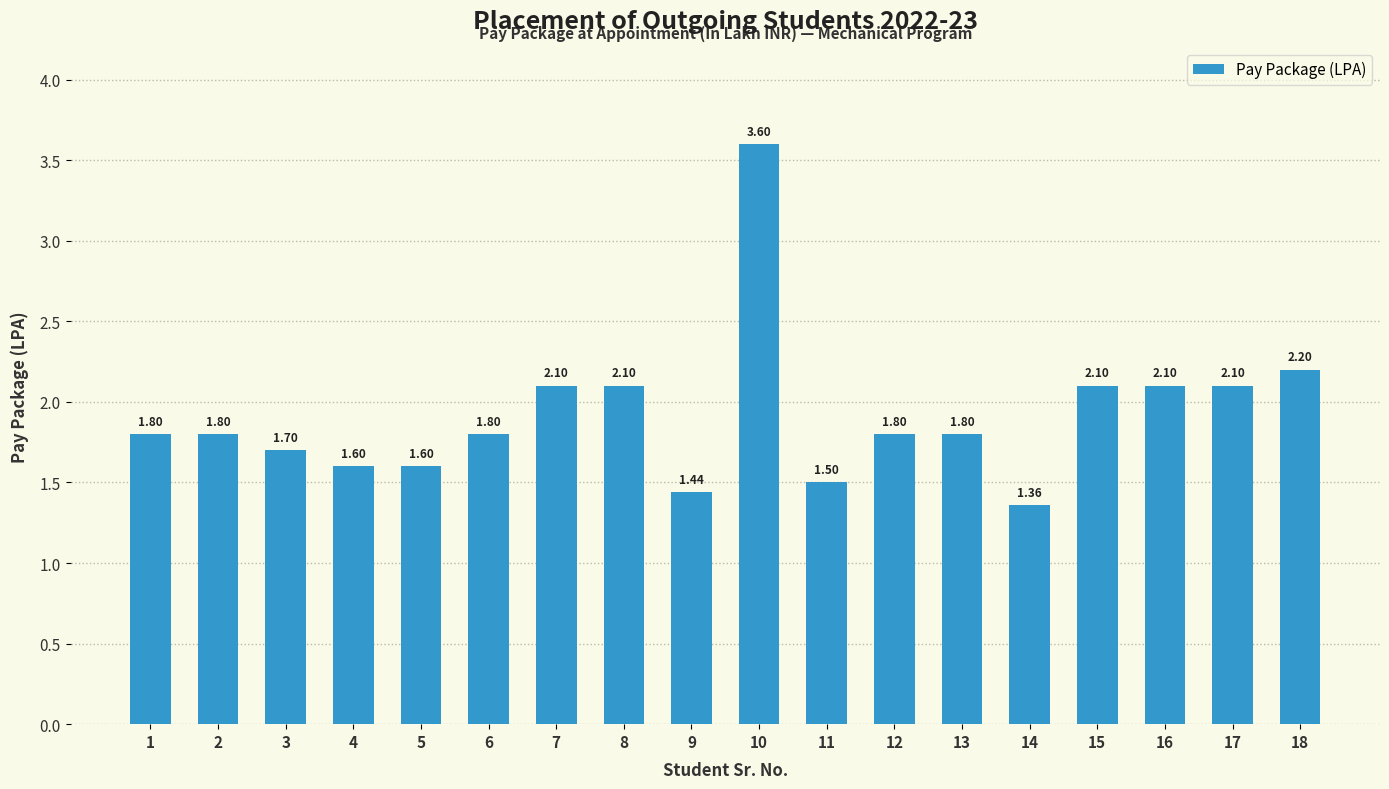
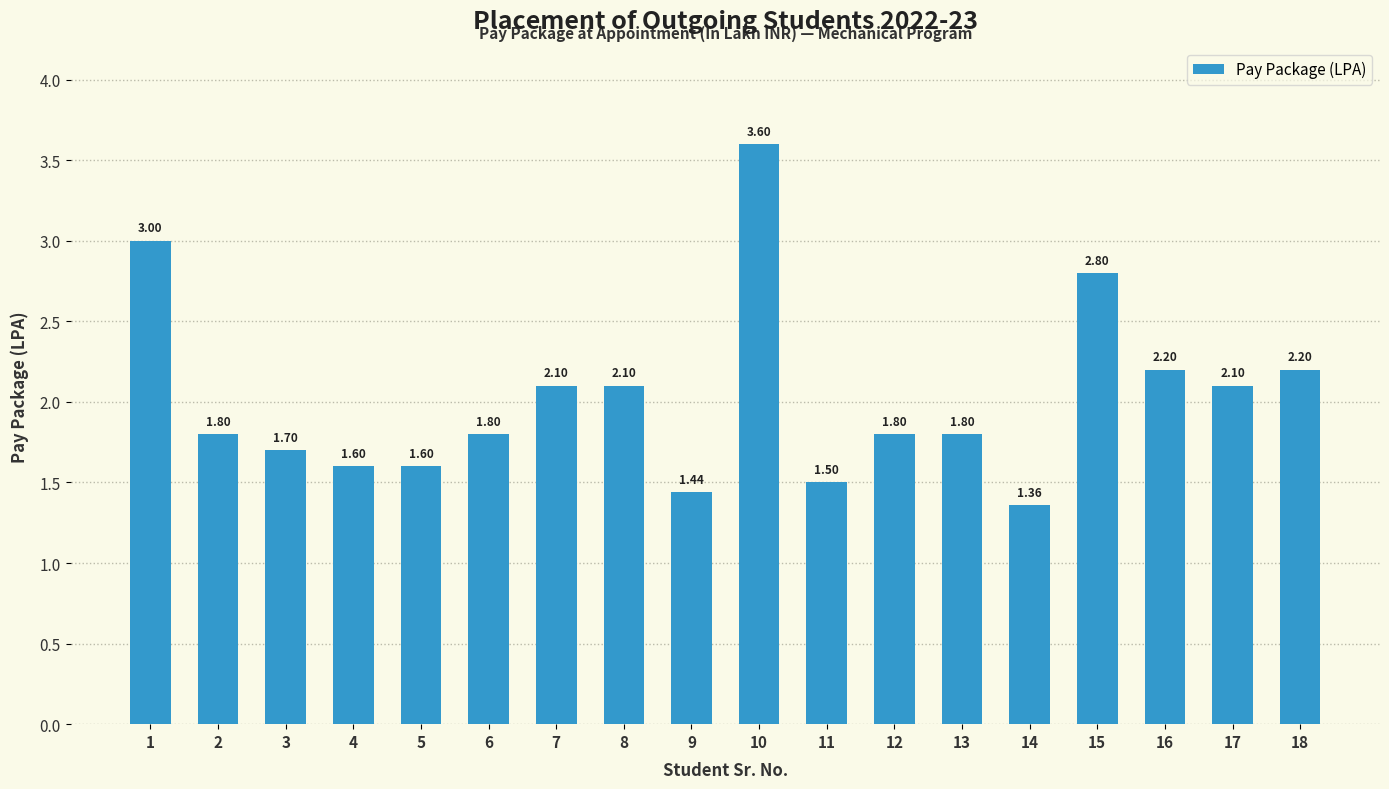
1: 1.80 -> 3.00
15: 2.10 -> 2.80
16: 2.10 -> 2.20
